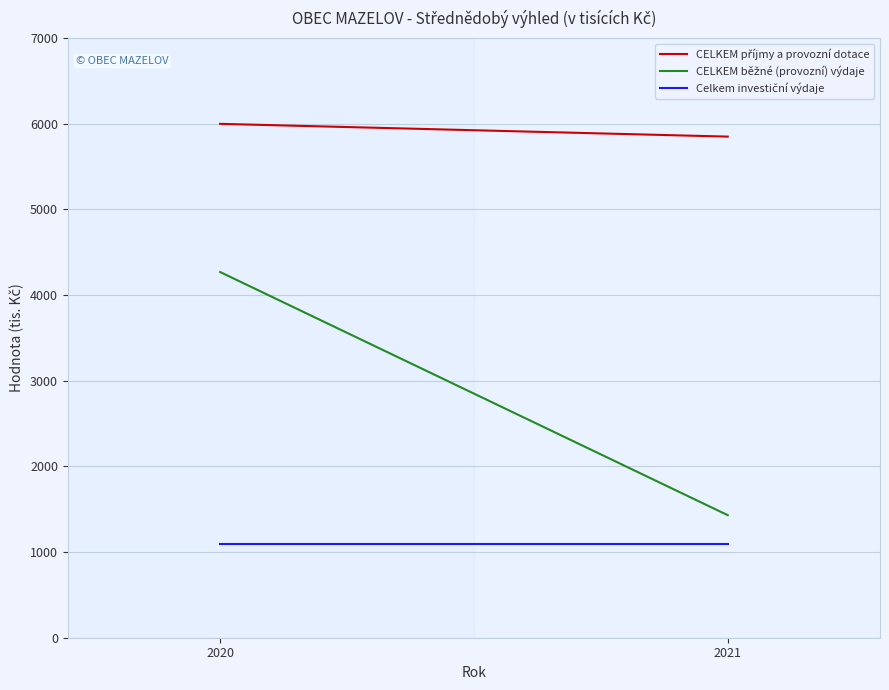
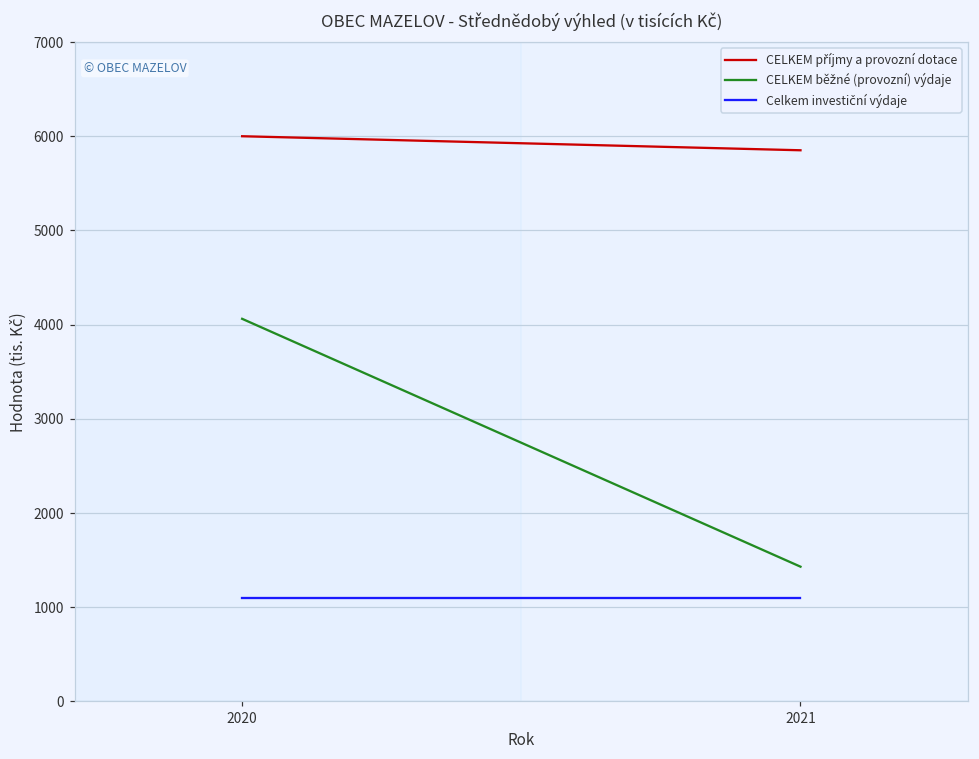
CELKEM běžné (provozní) výdaje, 2020: 4300 -> 4100
